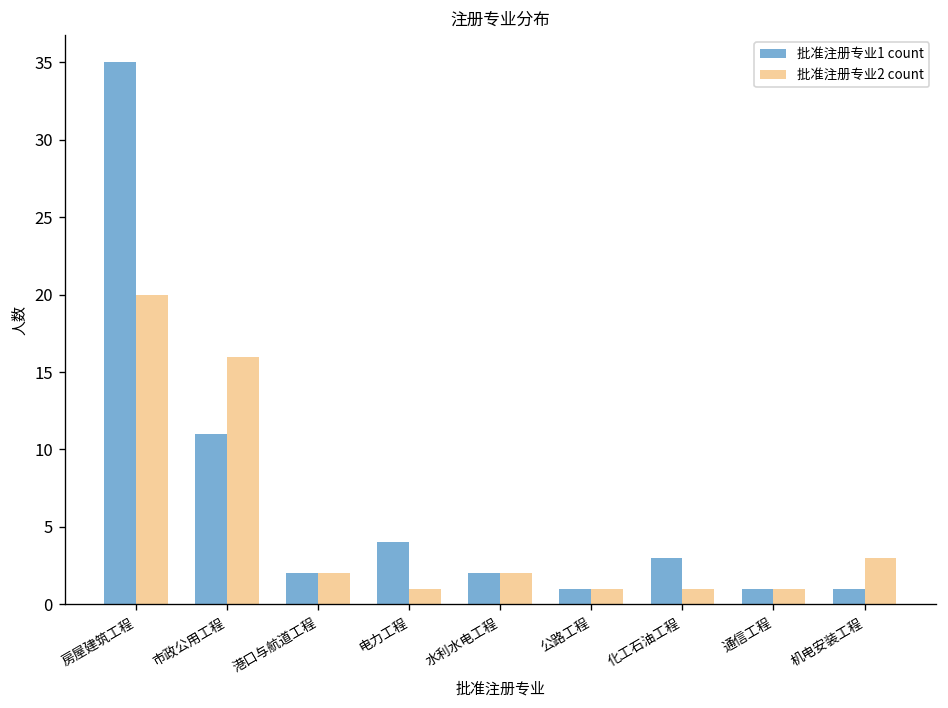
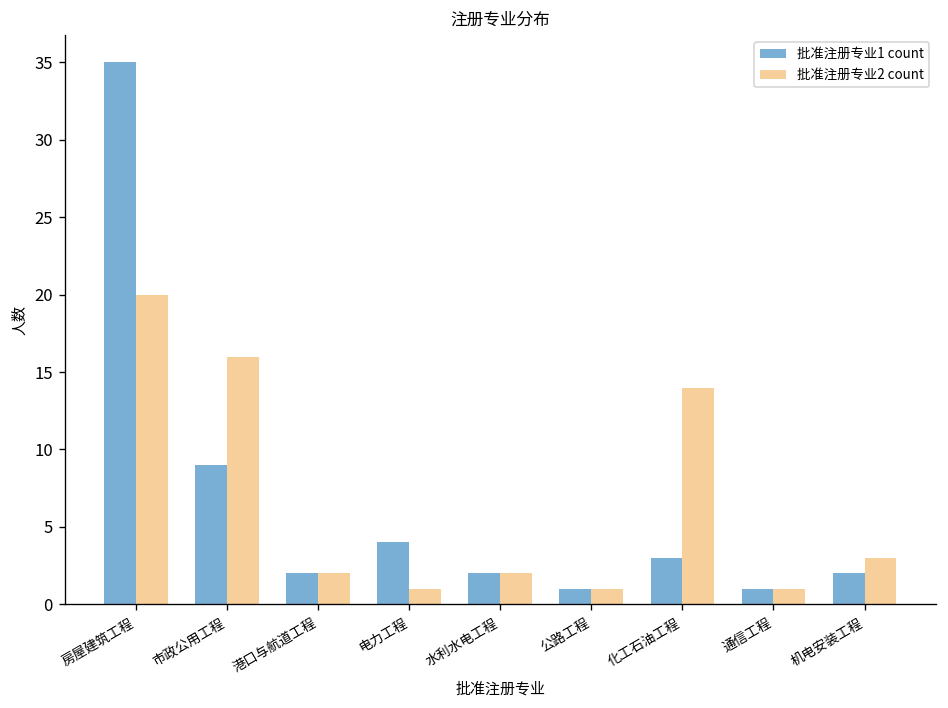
批准注册专业1 count, 市政公用工程: 11 -> 9
批准注册专业2 count, 化工石油工程: 1 -> 14
批准注册专业1 count, 机电安装工程: 1 -> 2
